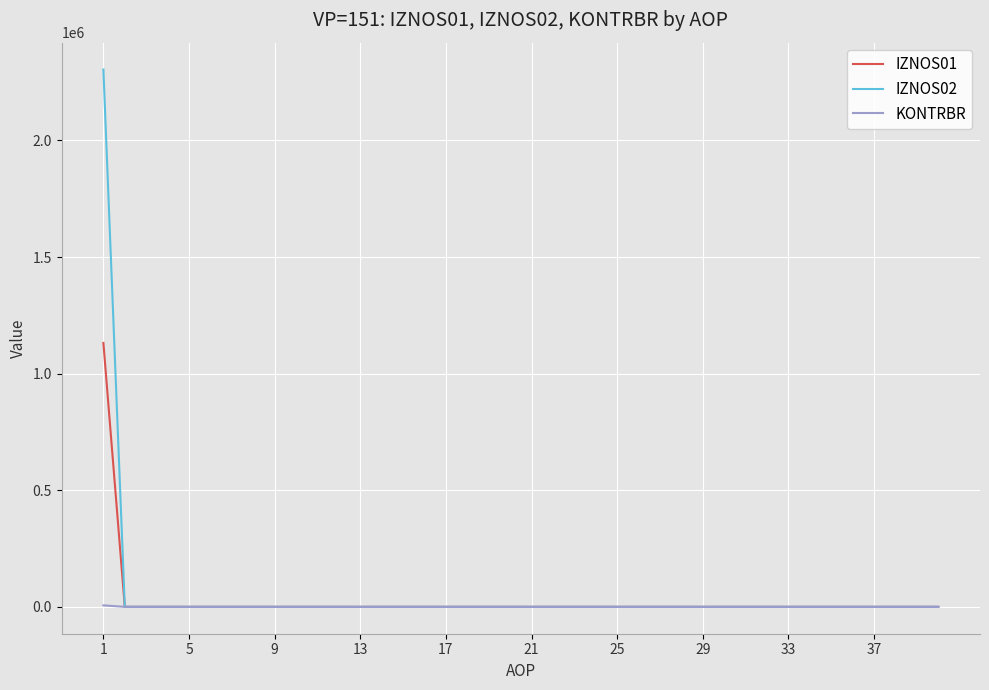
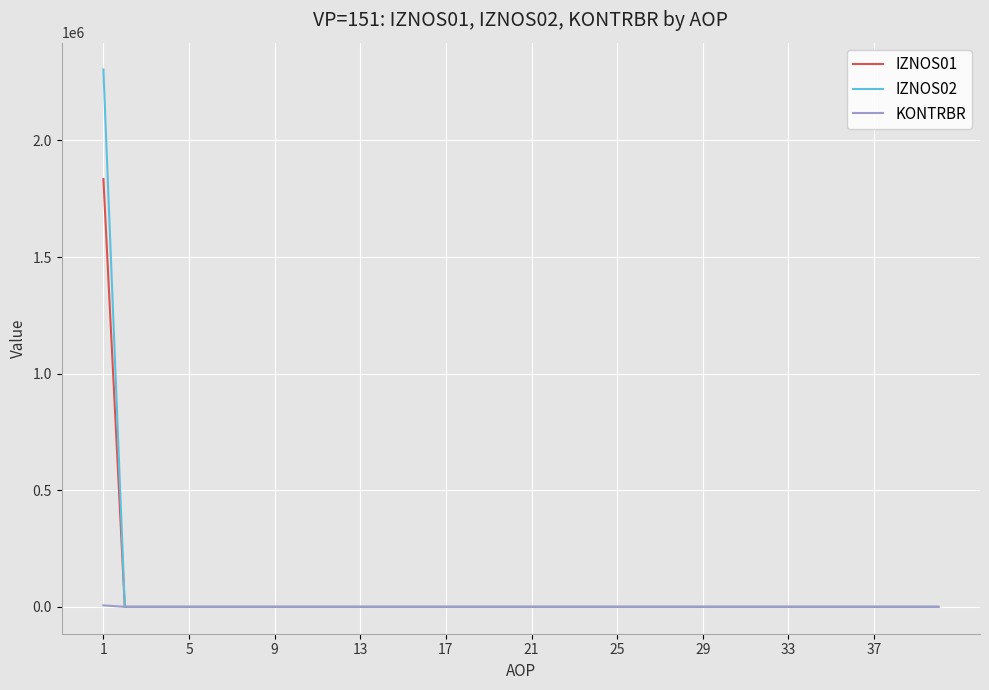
IZNOS01, 1: 1130000 -> 1830000
